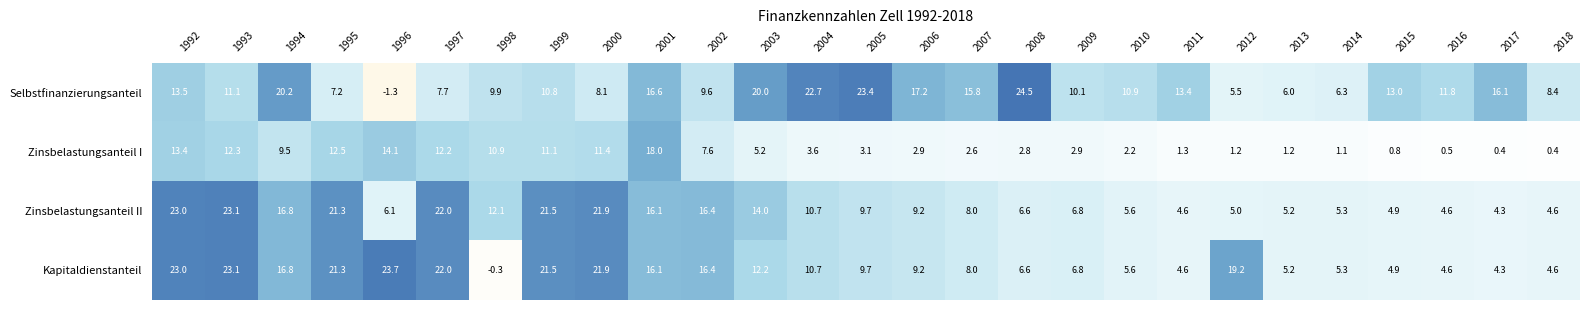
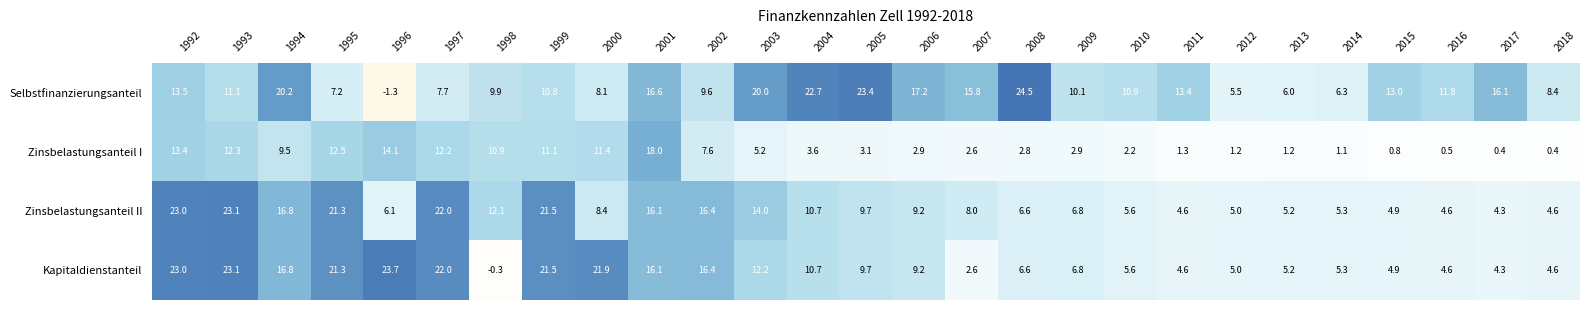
Zinsbelastungsanteil II, 2000: 21.9 -> 8.4
Kapitaldienstanteil, 2007: 8.0 -> 2.6
Kapitaldienstanteil, 2012: 19.2 -> 5.0
